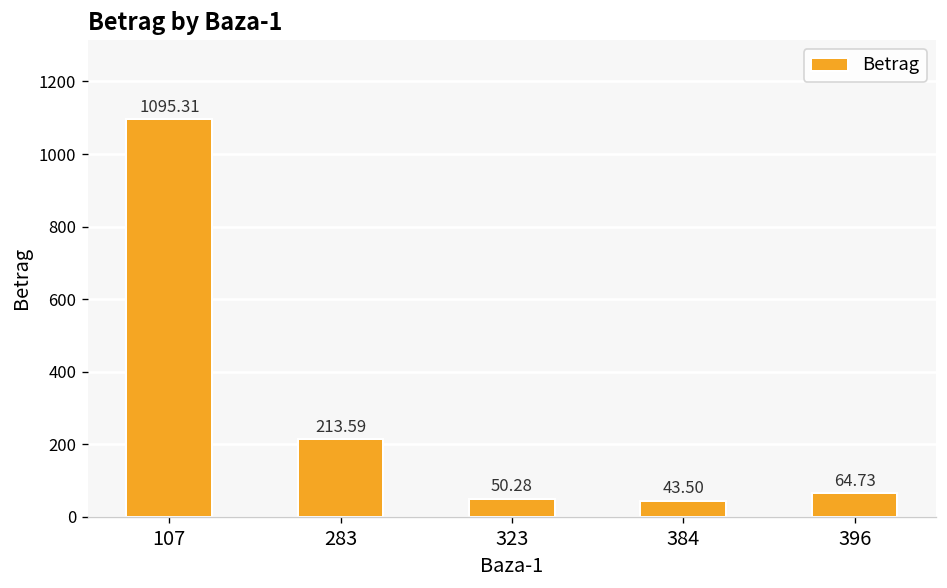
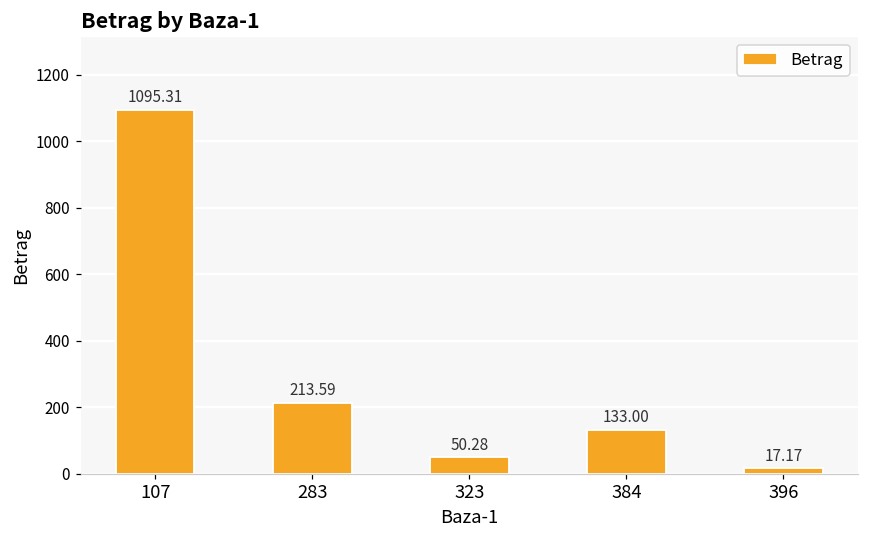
384: 43.50 -> 133.00
396: 64.73 -> 17.17
